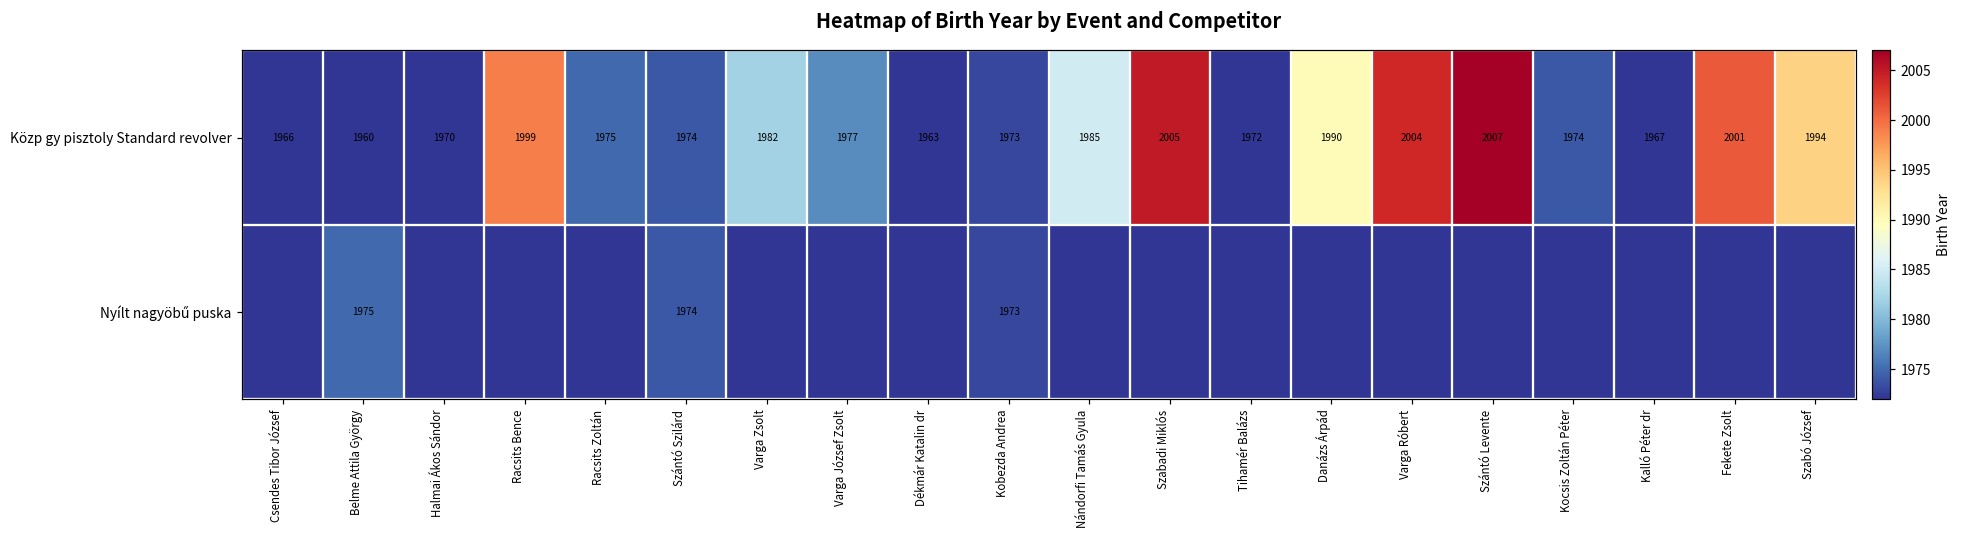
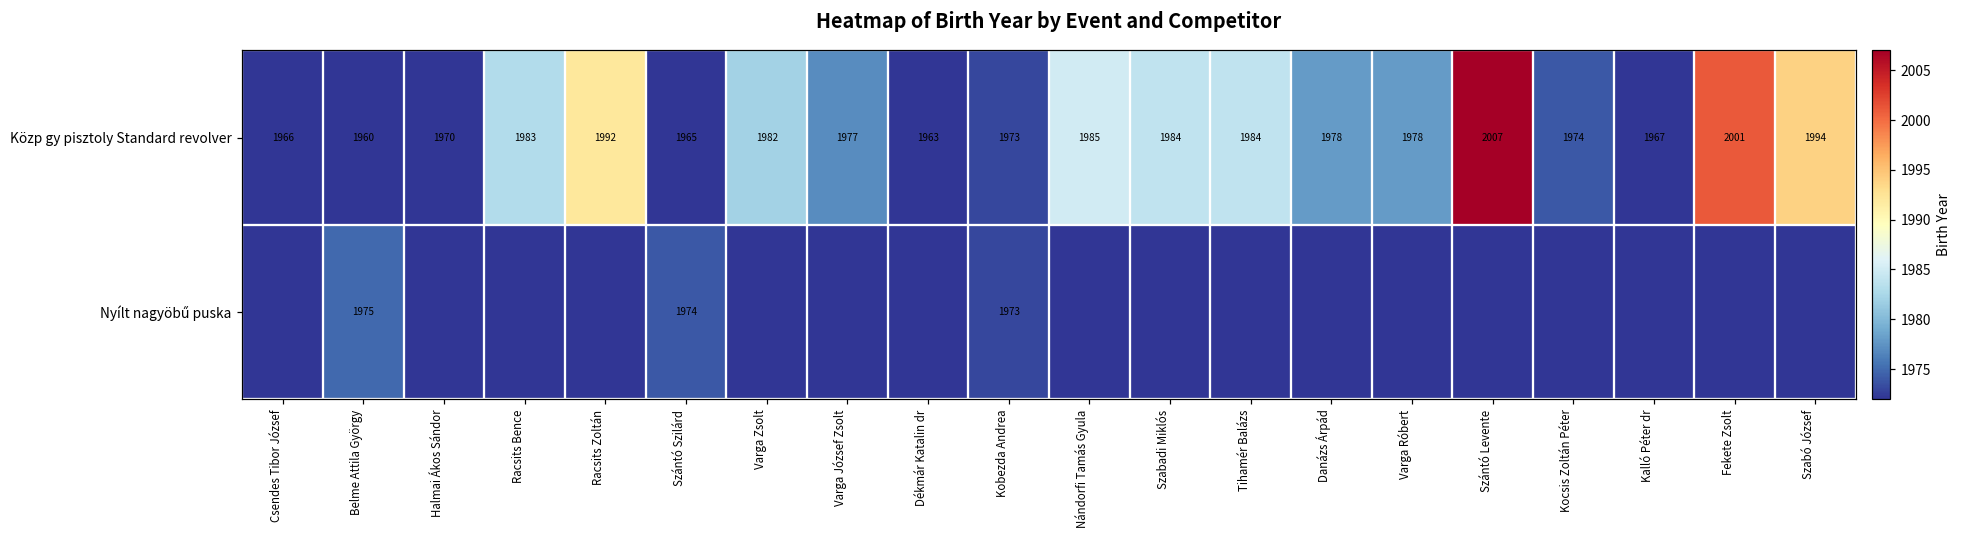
Közp gy pisztoly Standard revolver, Racsits Bence: 1999 -> 1983
Közp gy pisztoly Standard revolver, Racsits Zoltán: 1975 -> 1992
Közp gy pisztoly Standard revolver, Szántó Szilárd: 1974 -> 1965
Közp gy pisztoly Standard revolver, Szabadi Miklós: 2005 -> 1984
Közp gy pisztoly Standard revolver, Tihamér Balázs: 1972 -> 1984
Közp gy pisztoly Standard revolver, Danázs Árpád: 1990 -> 1978
Közp gy pisztoly Standard revolver, Varga Róbert: 2004 -> 1978
